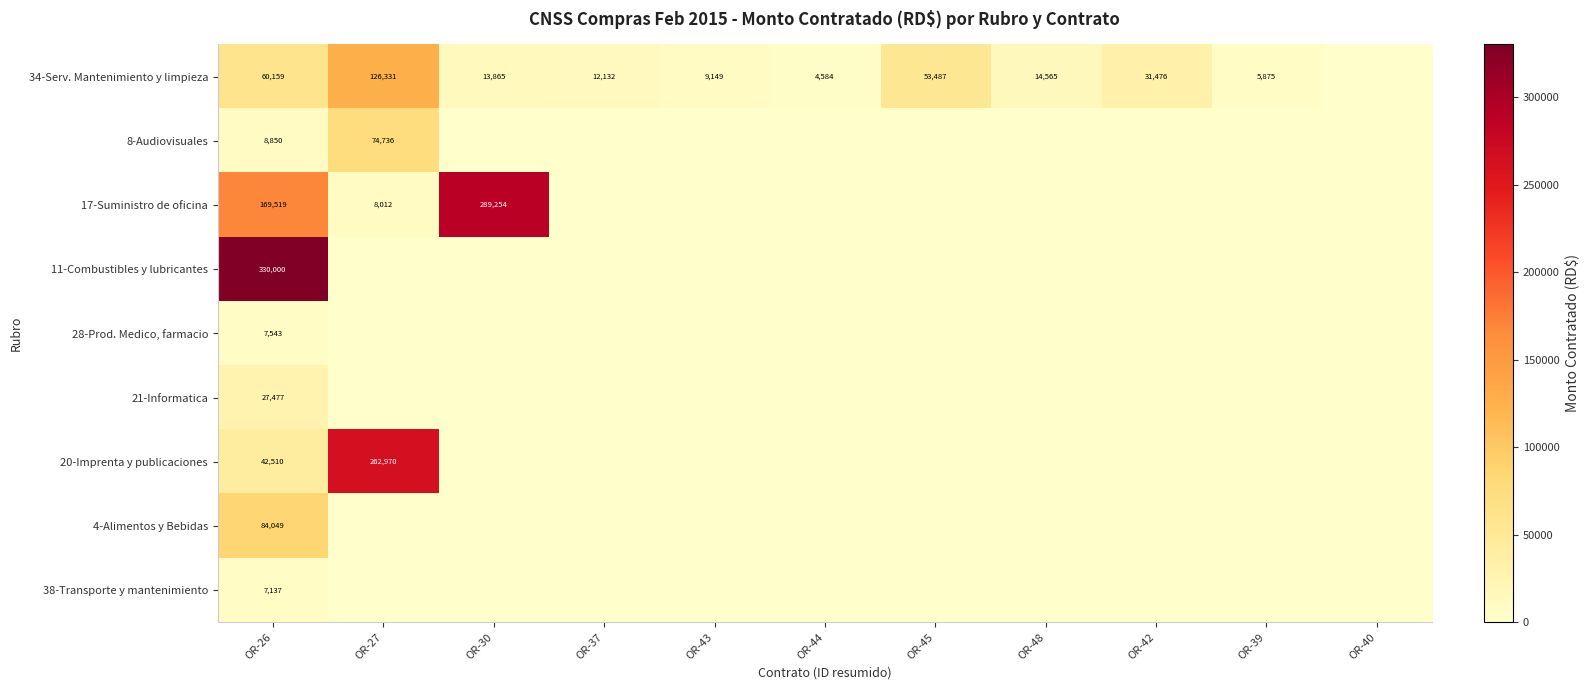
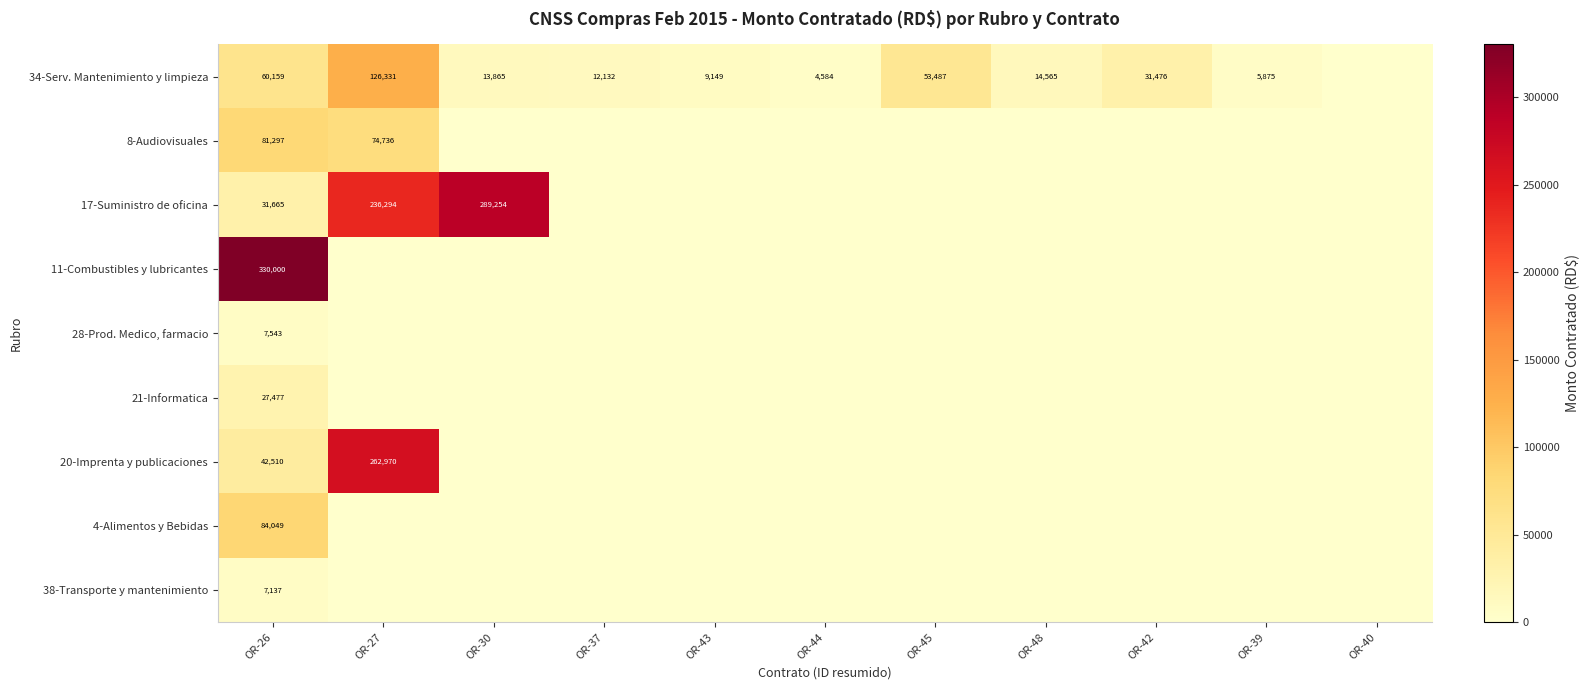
8-Audiovisuales, OR-26: 8,850 -> 81,297
17-Suministro de oficina, OR-26: 169,519 -> 31,665
17-Suministro de oficina, OR-27: 8,012 -> 236,294
